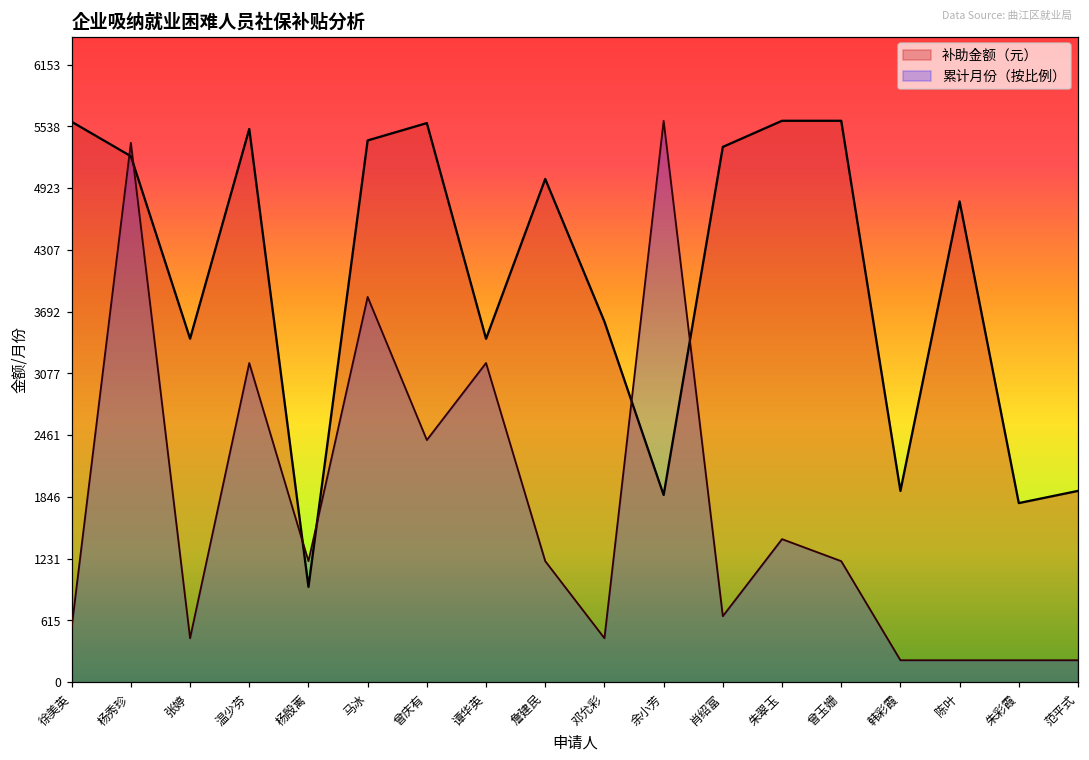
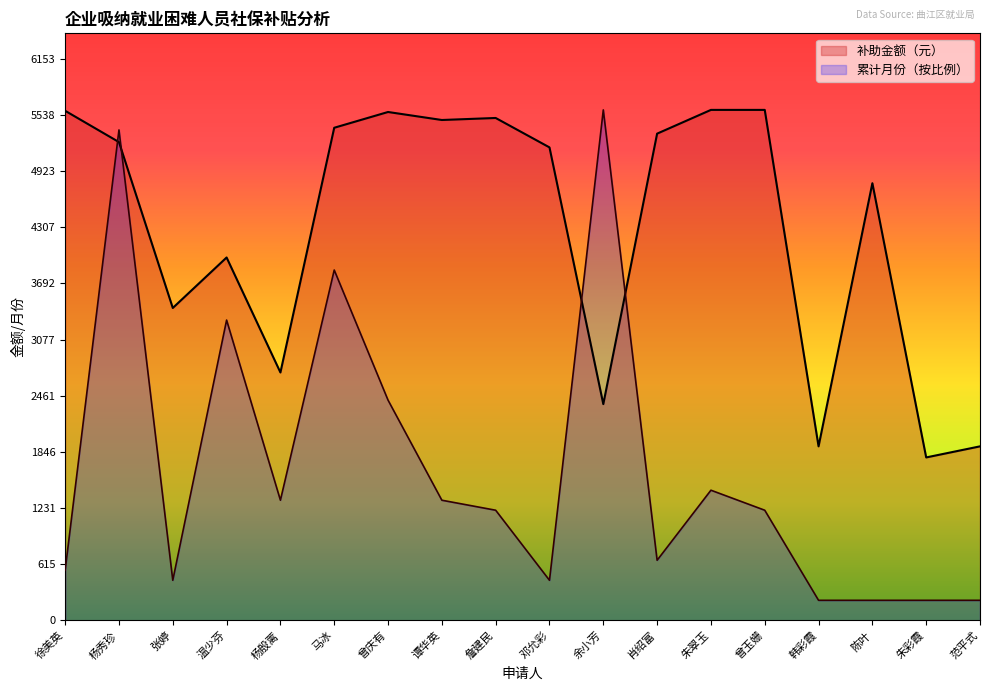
补助金额（元）, 温少芬: 5500 -> 4000
累计月份（按比例）, 温少芬: 3200 -> 3300
补助金额（元）, 杨殷蓠: 1000 -> 2700
累计月份（按比例）, 杨殷蓠: 1200 -> 1300
补助金额（元）, 谭华英: 3400 -> 5500
累计月份（按比例）, 谭华英: 3200 -> 1300
补助金额（元）, 詹建民: 5000 -> 5500
补助金额（元）, 邓允彩: 3600 -> 5200
补助金额（元）, 余小芳: 1900 -> 2400
